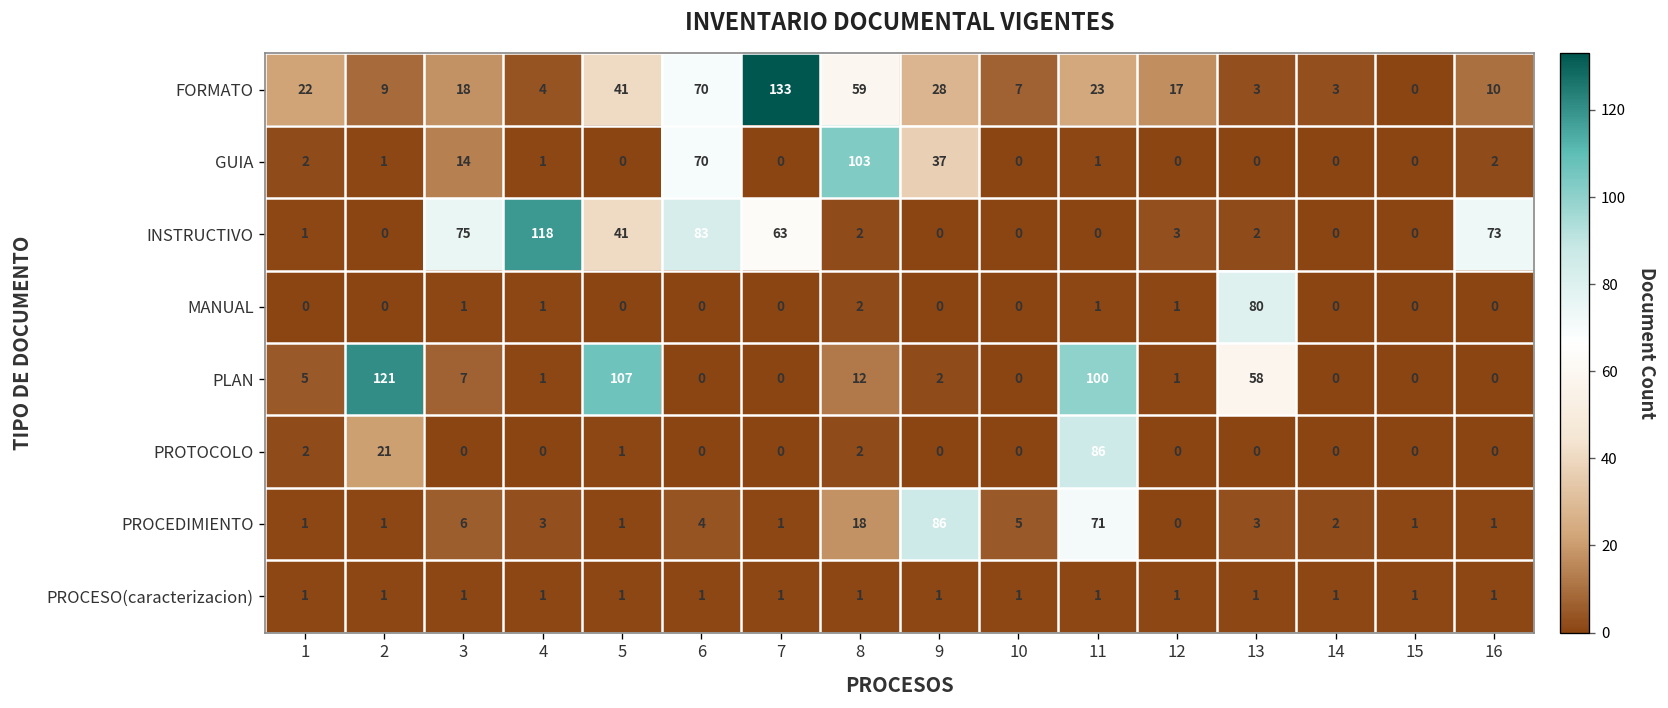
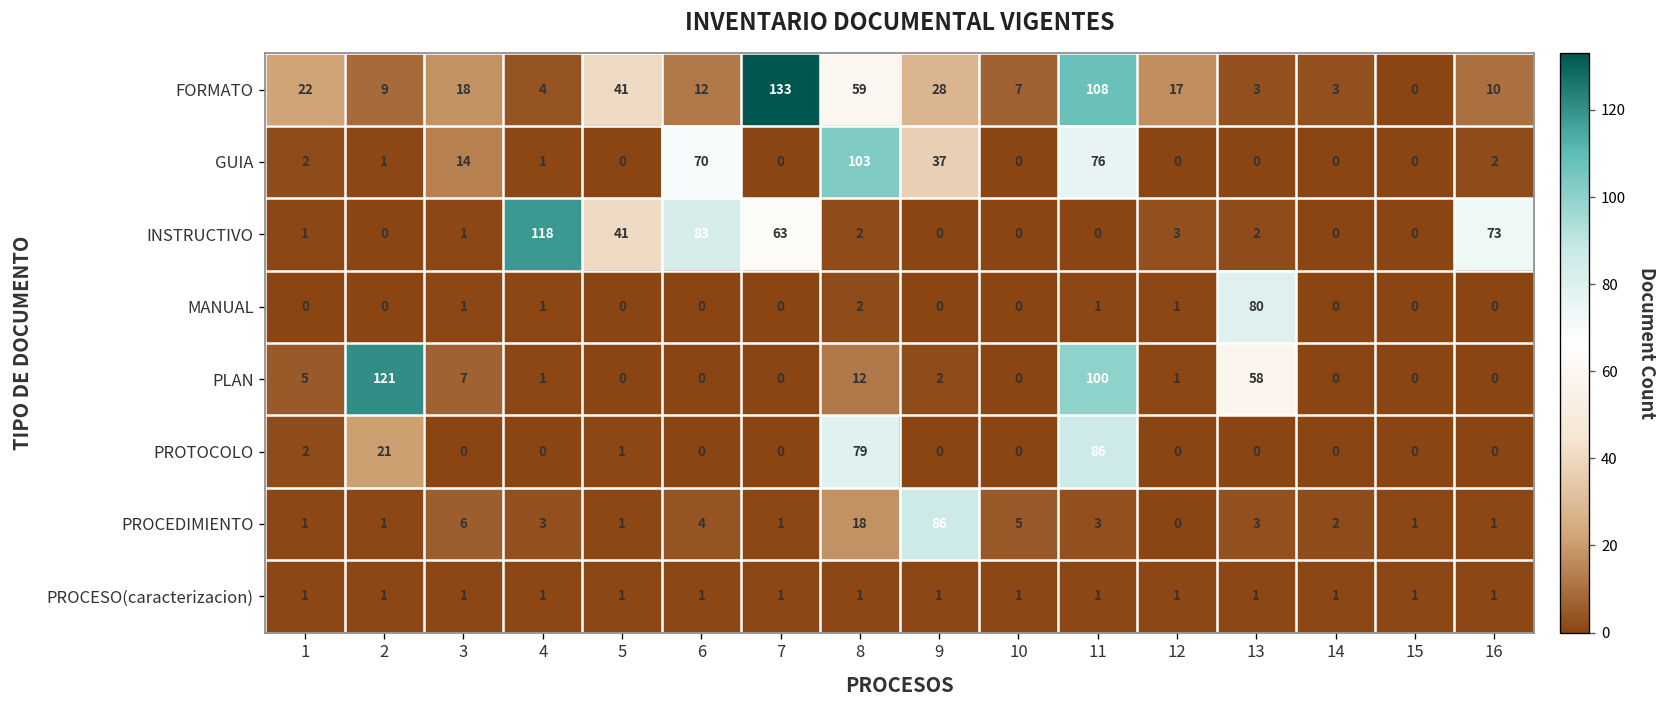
FORMATO, 6: 70 -> 12
FORMATO, 11: 23 -> 108
GUIA, 11: 1 -> 76
INSTRUCTIVO, 3: 75 -> 1
PLAN, 5: 107 -> 0
PROTOCOLO, 8: 2 -> 79
PROCEDIMIENTO, 11: 71 -> 3
